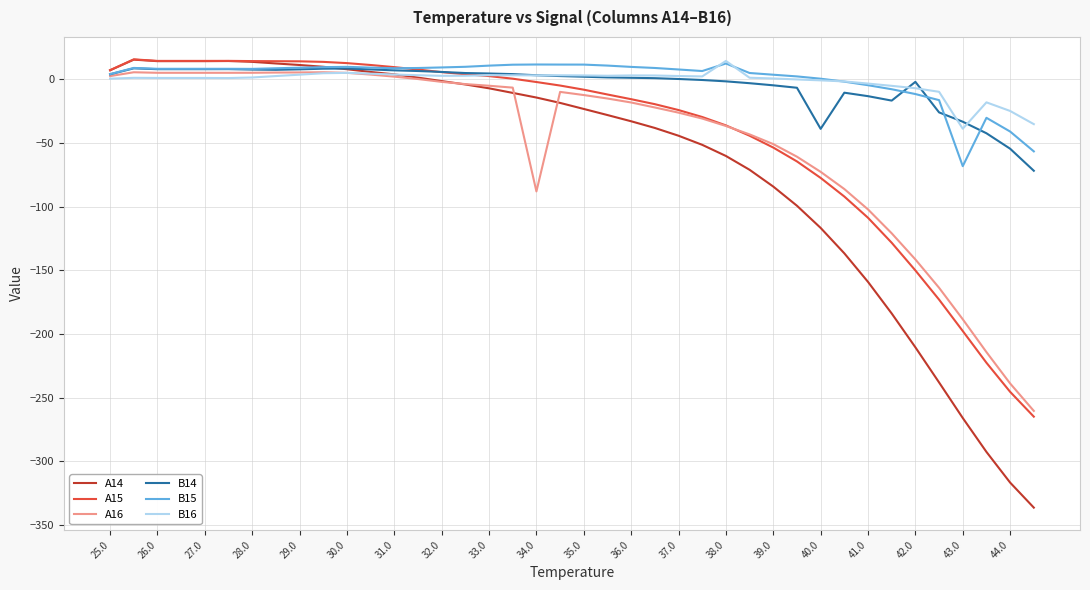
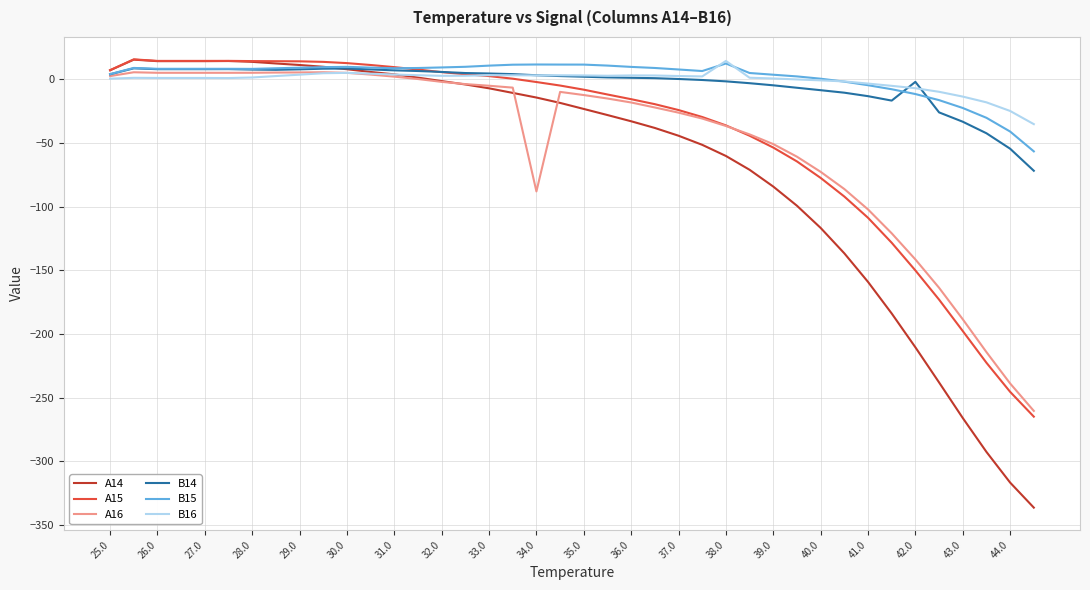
B14, 40.0: -39 -> -8
B15, 43.0: -68 -> -22
B16, 43.0: -39 -> -14
